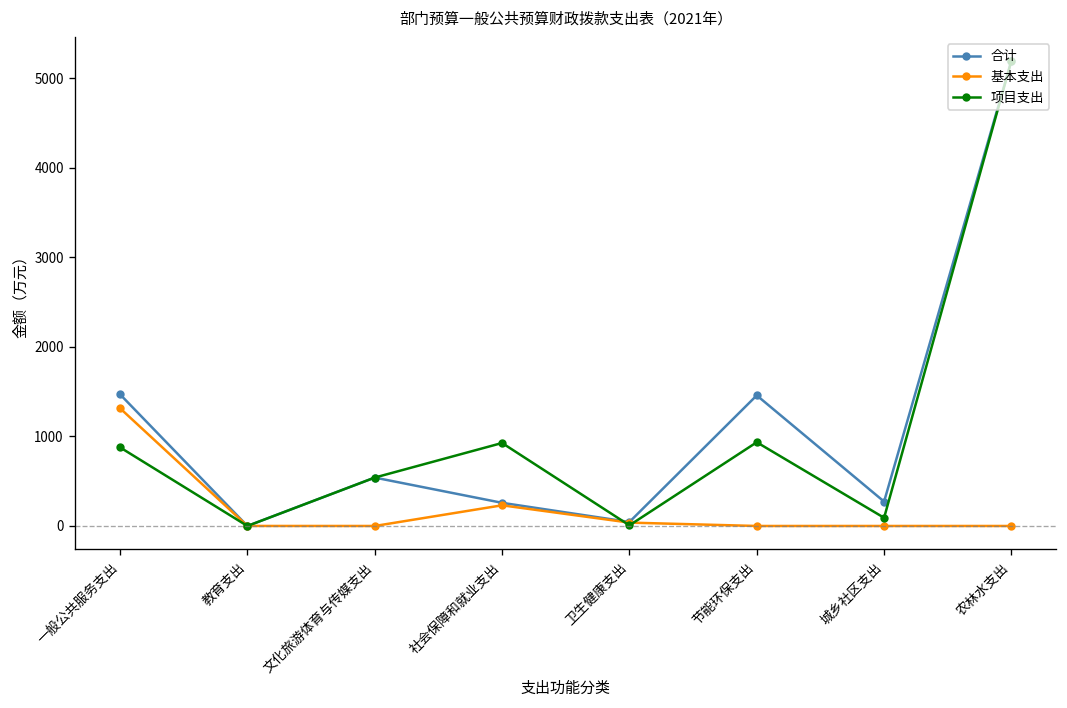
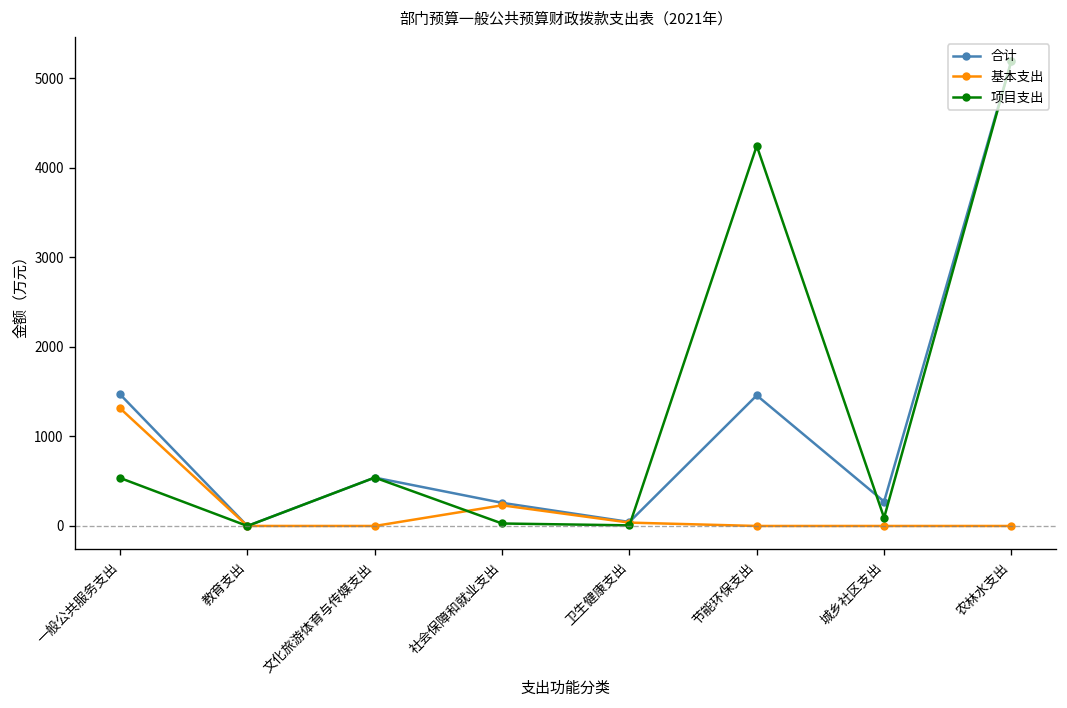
项目支出, 一般公共服务支出: 900 -> 500
项目支出, 社会保障和就业支出: 900 -> 0
项目支出, 节能环保支出: 900 -> 4200
